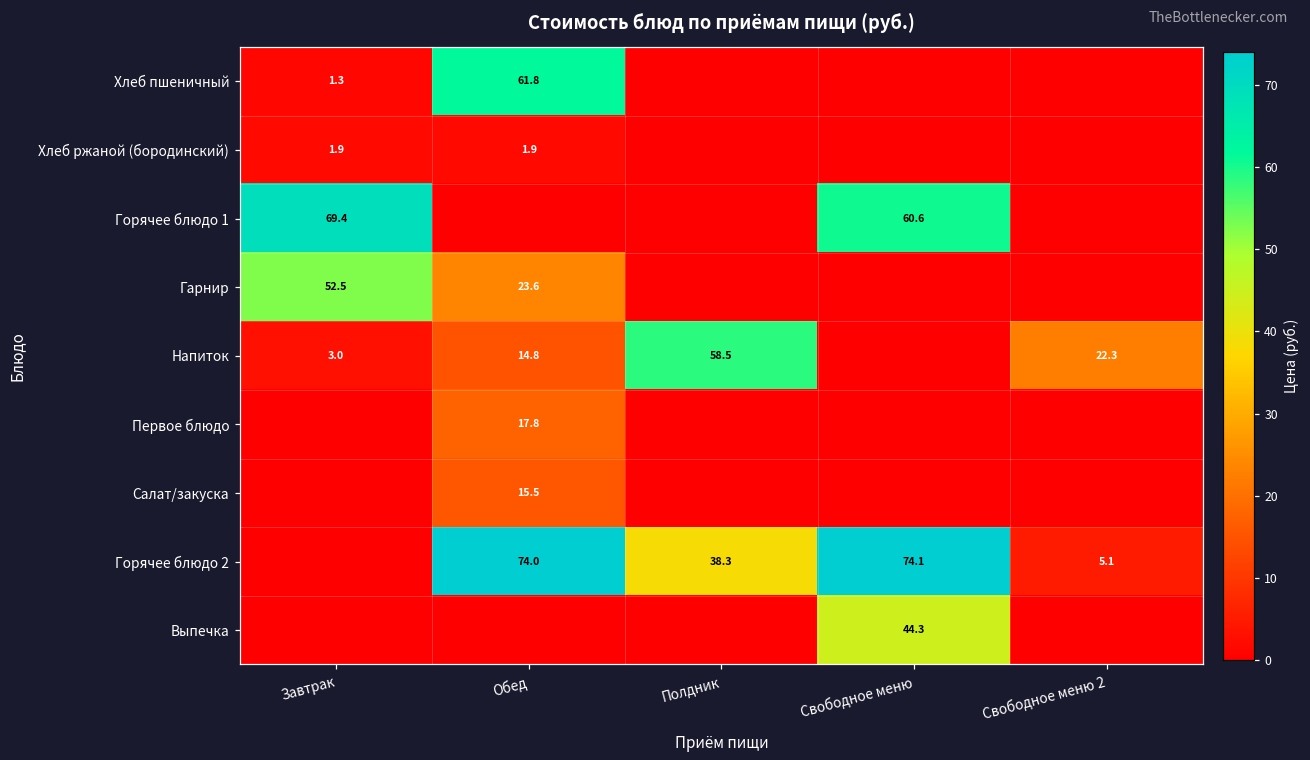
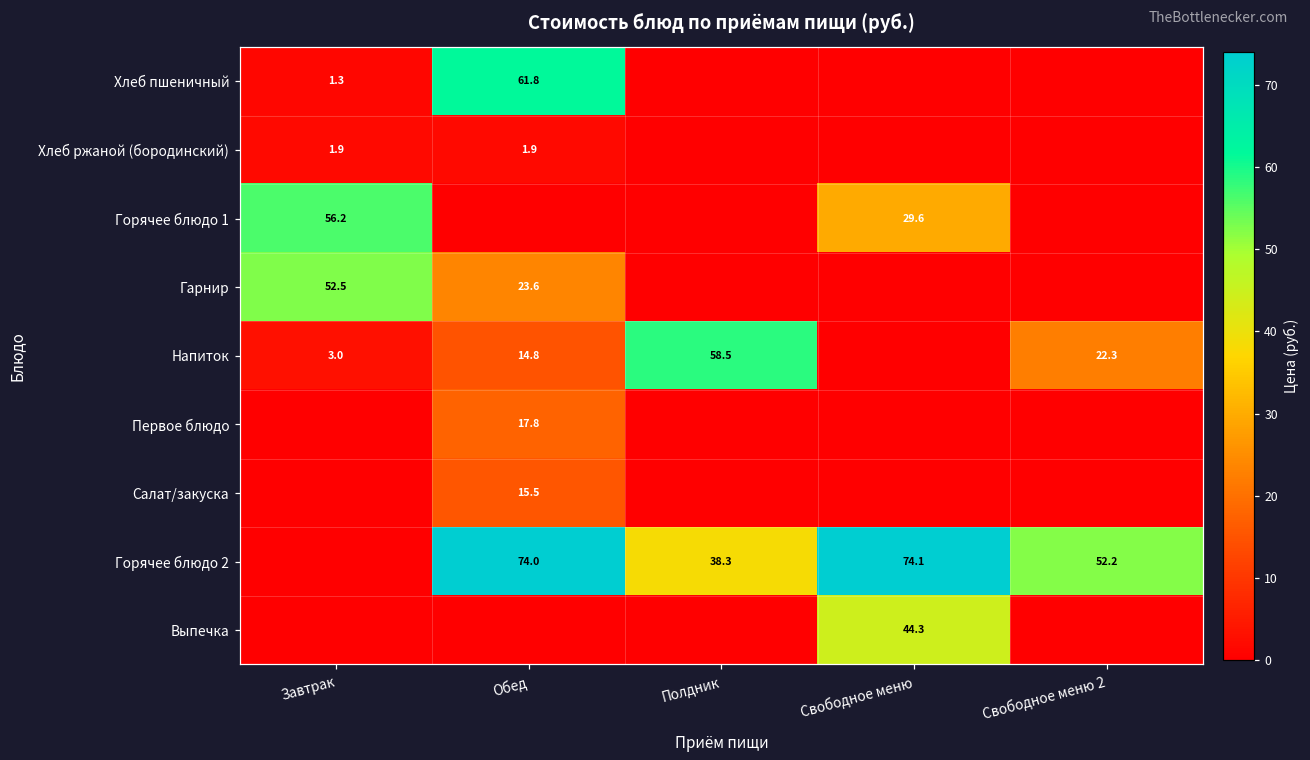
Горячее блюдо 1, Завтрак: 69.4 -> 56.2
Горячее блюдо 1, Свободное меню: 60.6 -> 29.6
Горячее блюдо 2, Свободное меню 2: 5.1 -> 52.2
